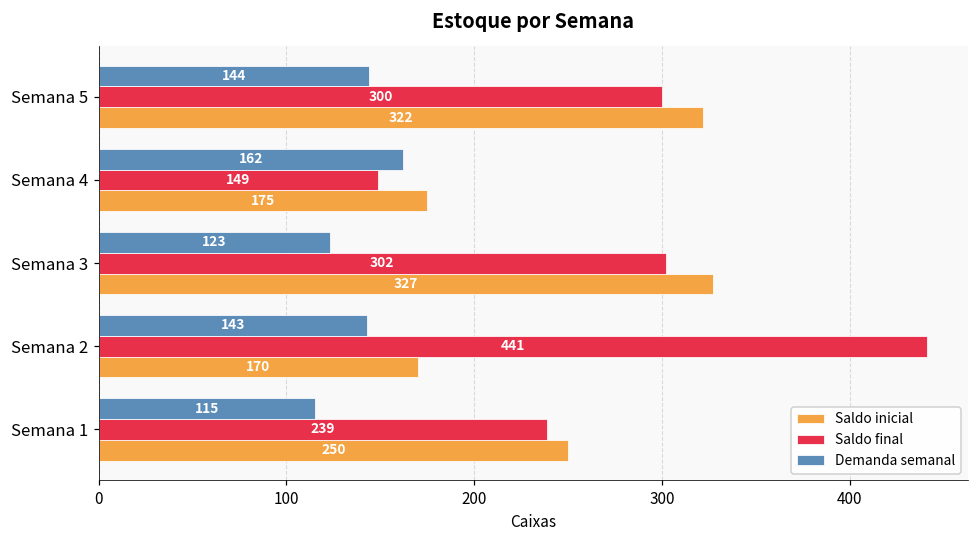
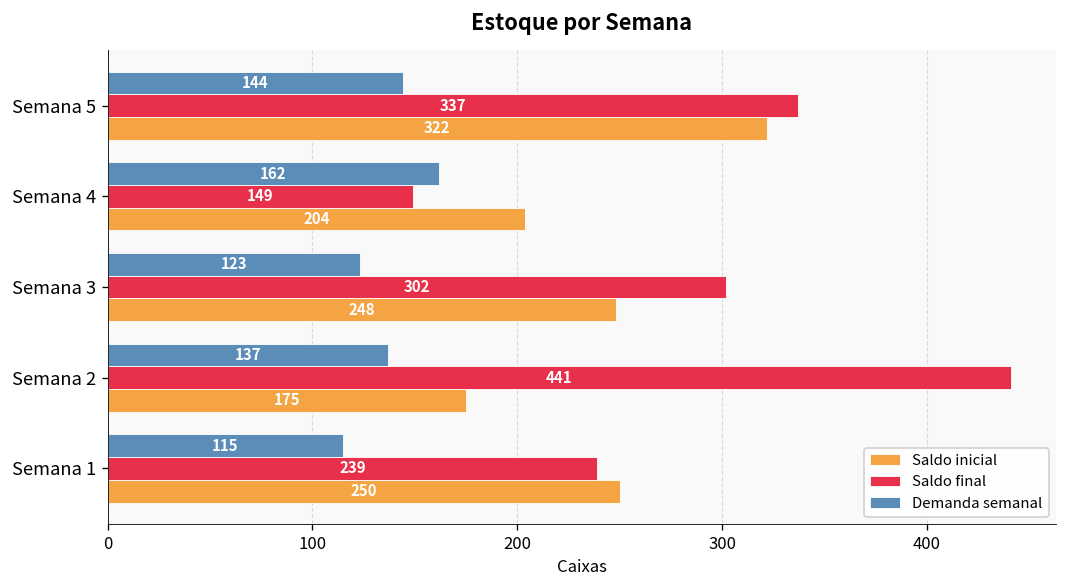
Saldo final, Semana 5: 300 -> 337
Saldo inicial, Semana 4: 175 -> 204
Saldo inicial, Semana 3: 327 -> 248
Demanda semanal, Semana 2: 143 -> 137
Saldo inicial, Semana 2: 170 -> 175
